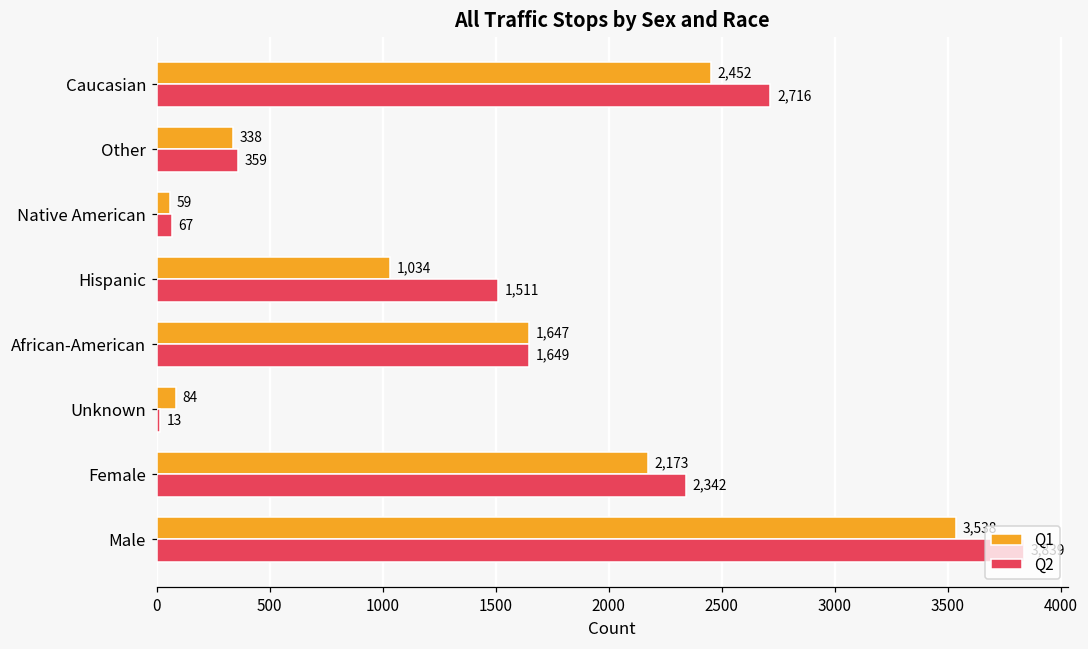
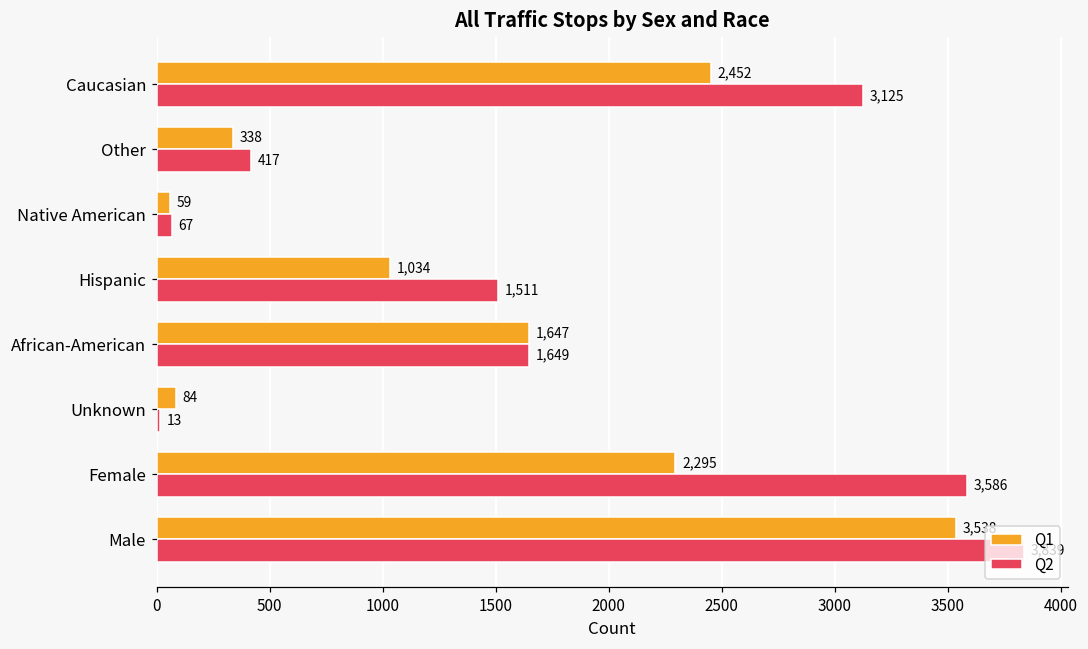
Q2, Caucasian: 2,716 -> 3,125
Q2, Other: 359 -> 417
Q1, Female: 2,173 -> 2,295
Q2, Female: 2,342 -> 3,586
